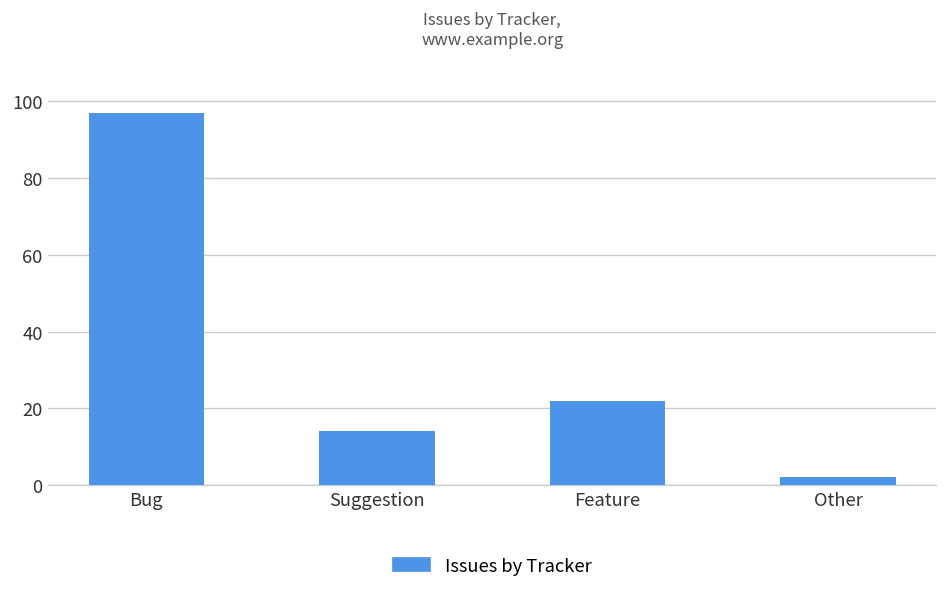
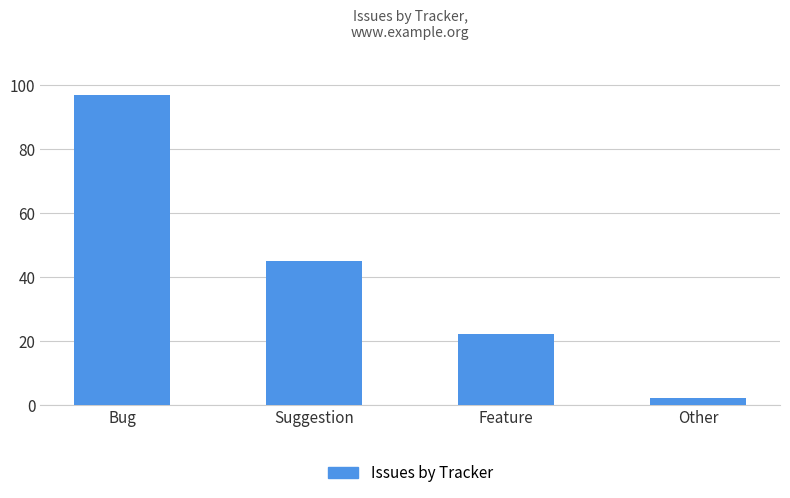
Suggestion: 14 -> 45
